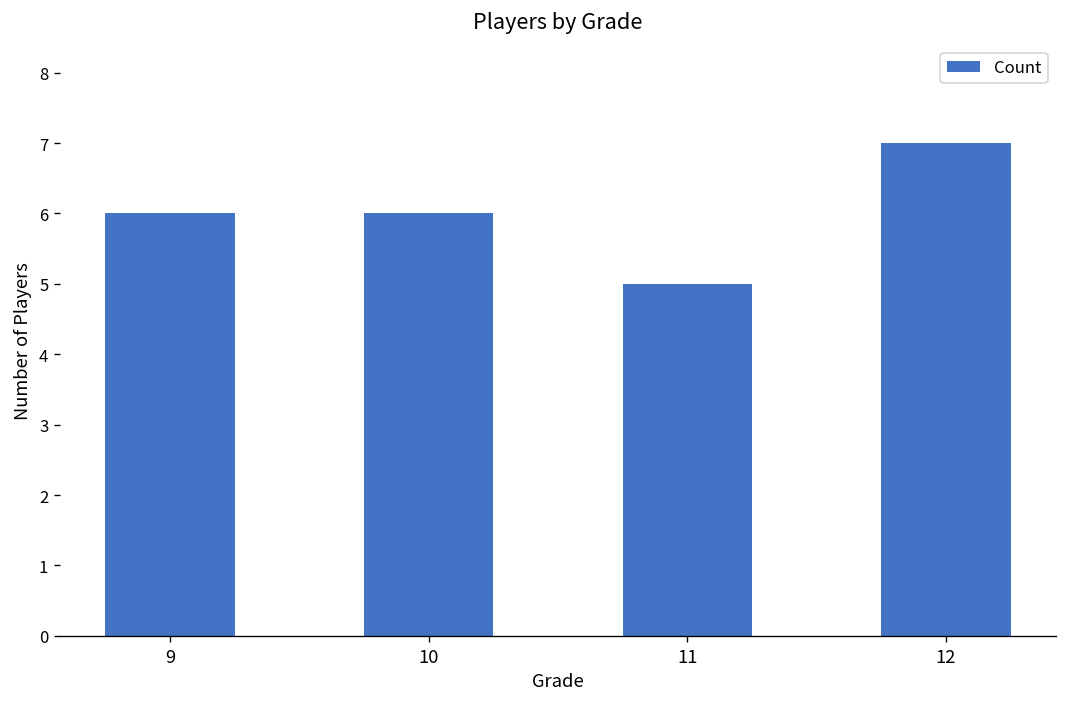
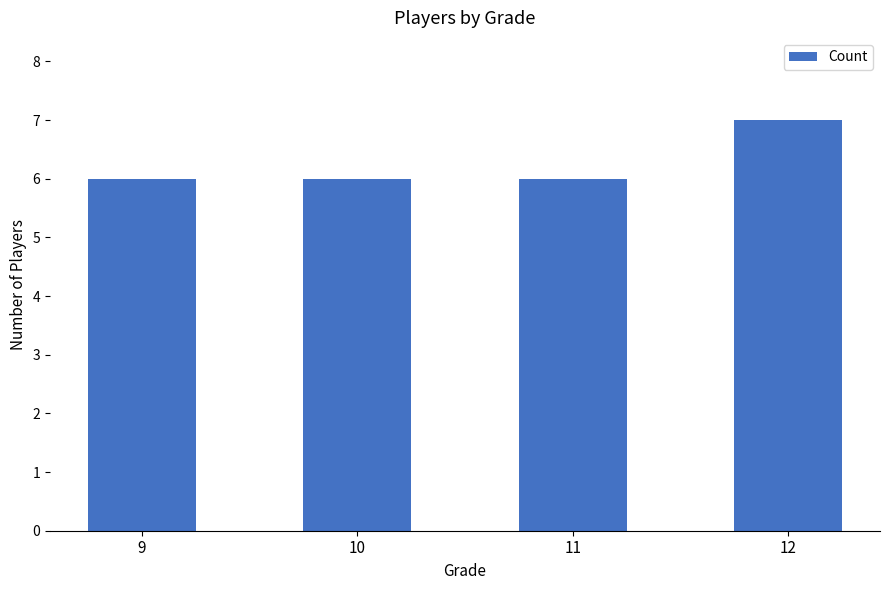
11: 5 -> 6
